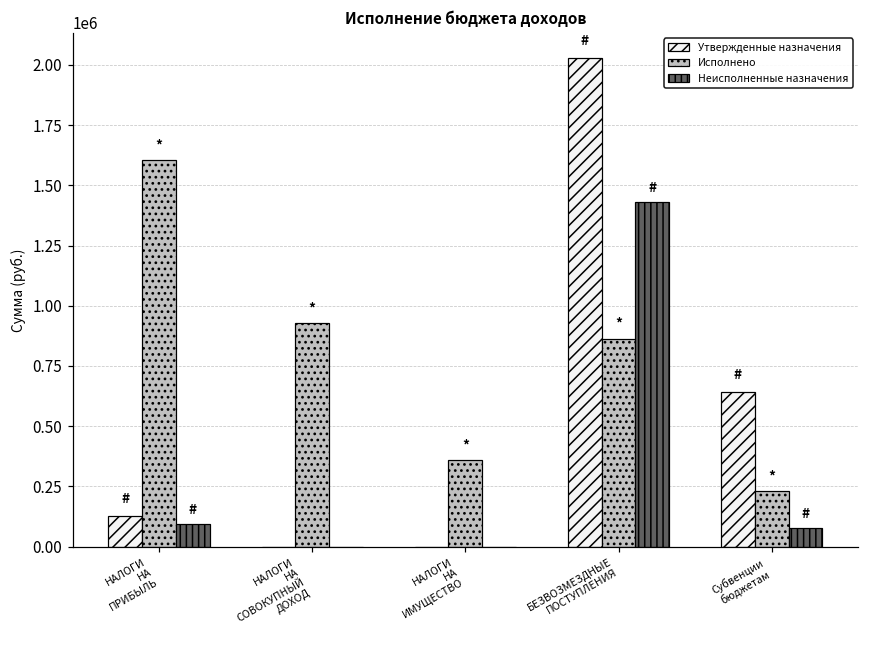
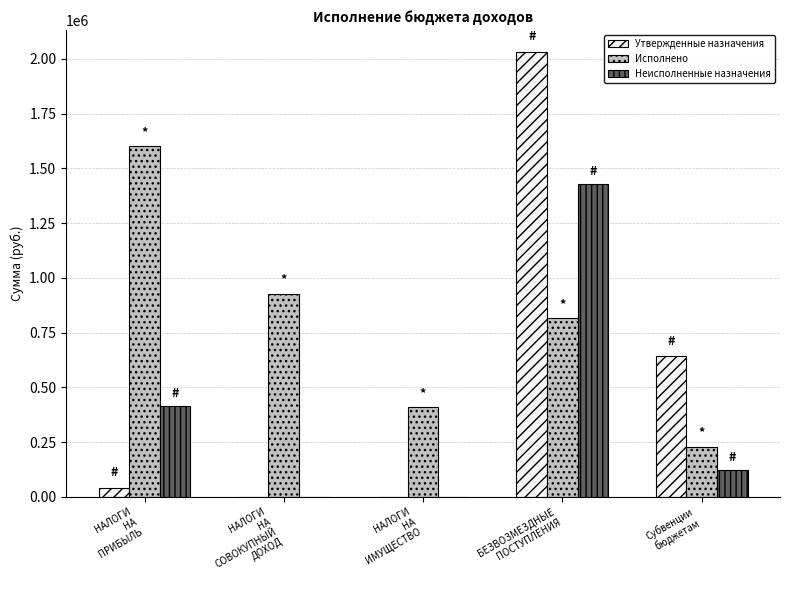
Утвержденные назначения, НАЛОГИ НА ПРИБЫЛЬ: 130000 -> 40000
Неисполненные назначения, НАЛОГИ НА ПРИБЫЛЬ: 90000 -> 420000
Исполнено, НАЛОГИ НА ИМУЩЕСТВО: 360000 -> 410000
Исполнено, БЕЗВОЗМЕЗДНЫЕ ПОСТУПЛЕНИЯ: 860000 -> 820000
Неисполненные назначения, Субвенции бюджетам: 80000 -> 120000
